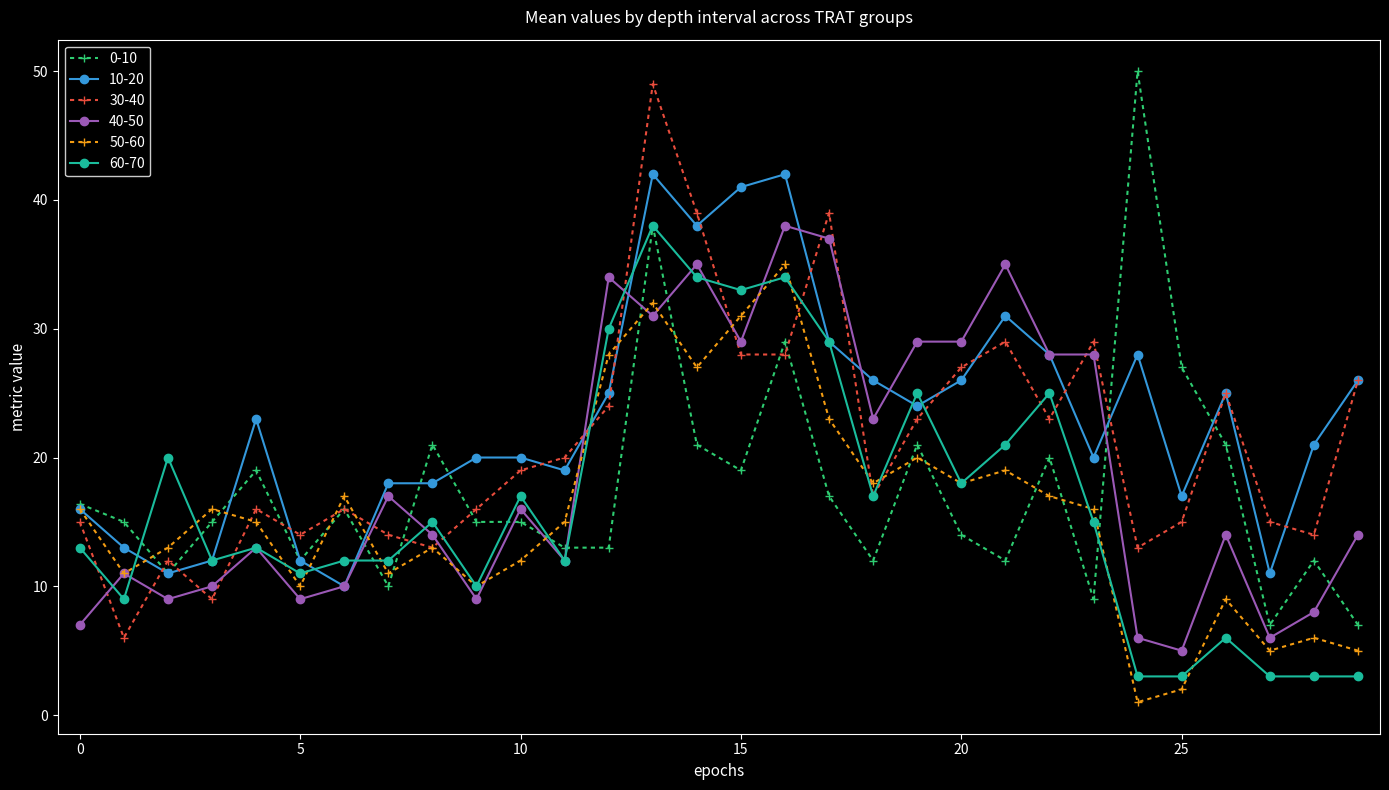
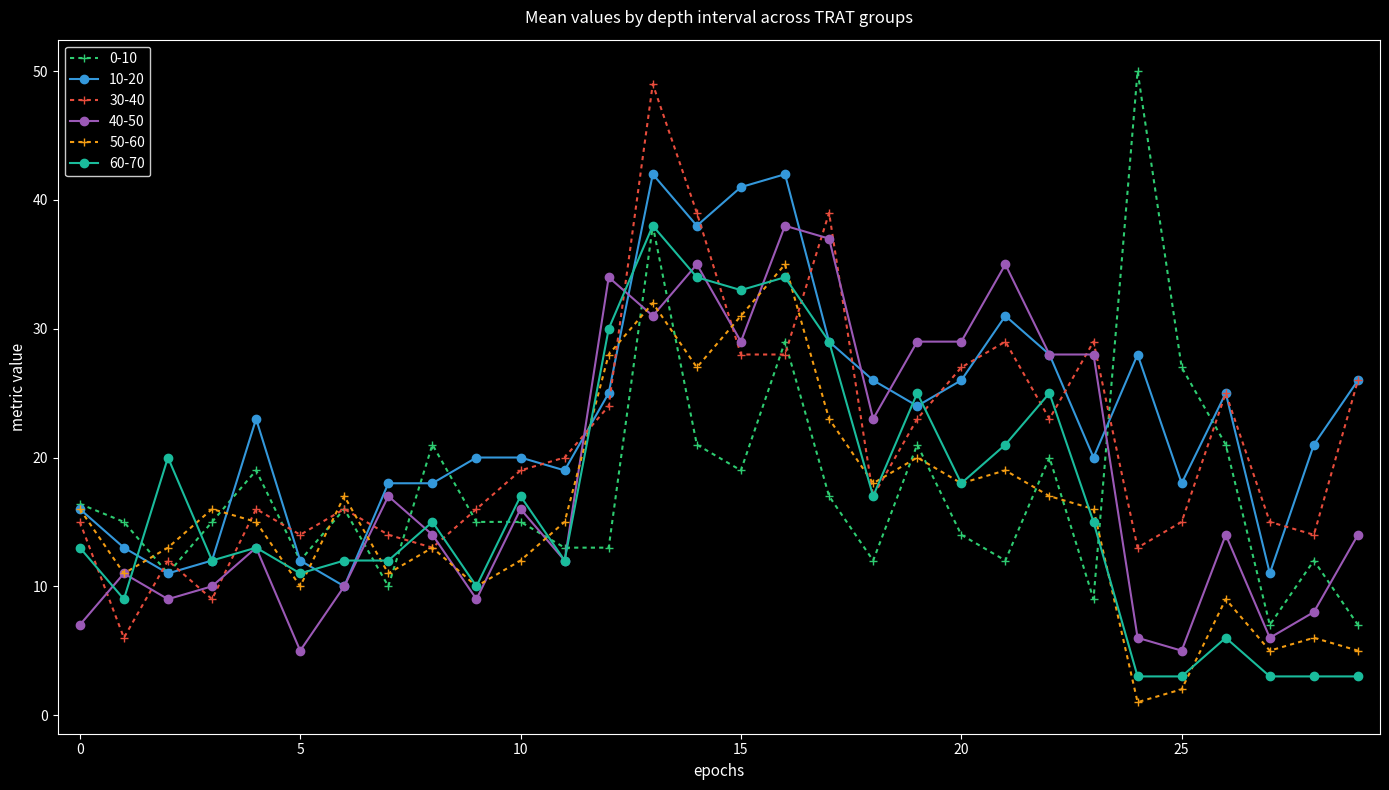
40-50, 5: 9 -> 5
10-20, 25: 17 -> 18
